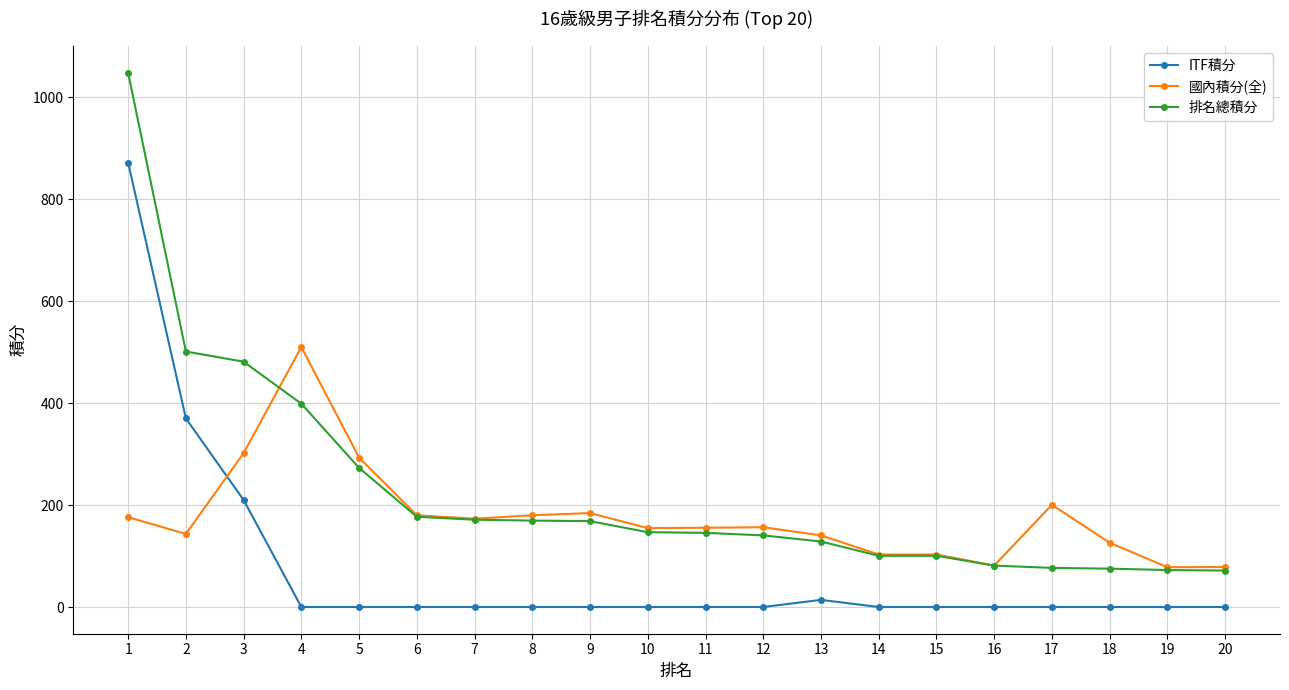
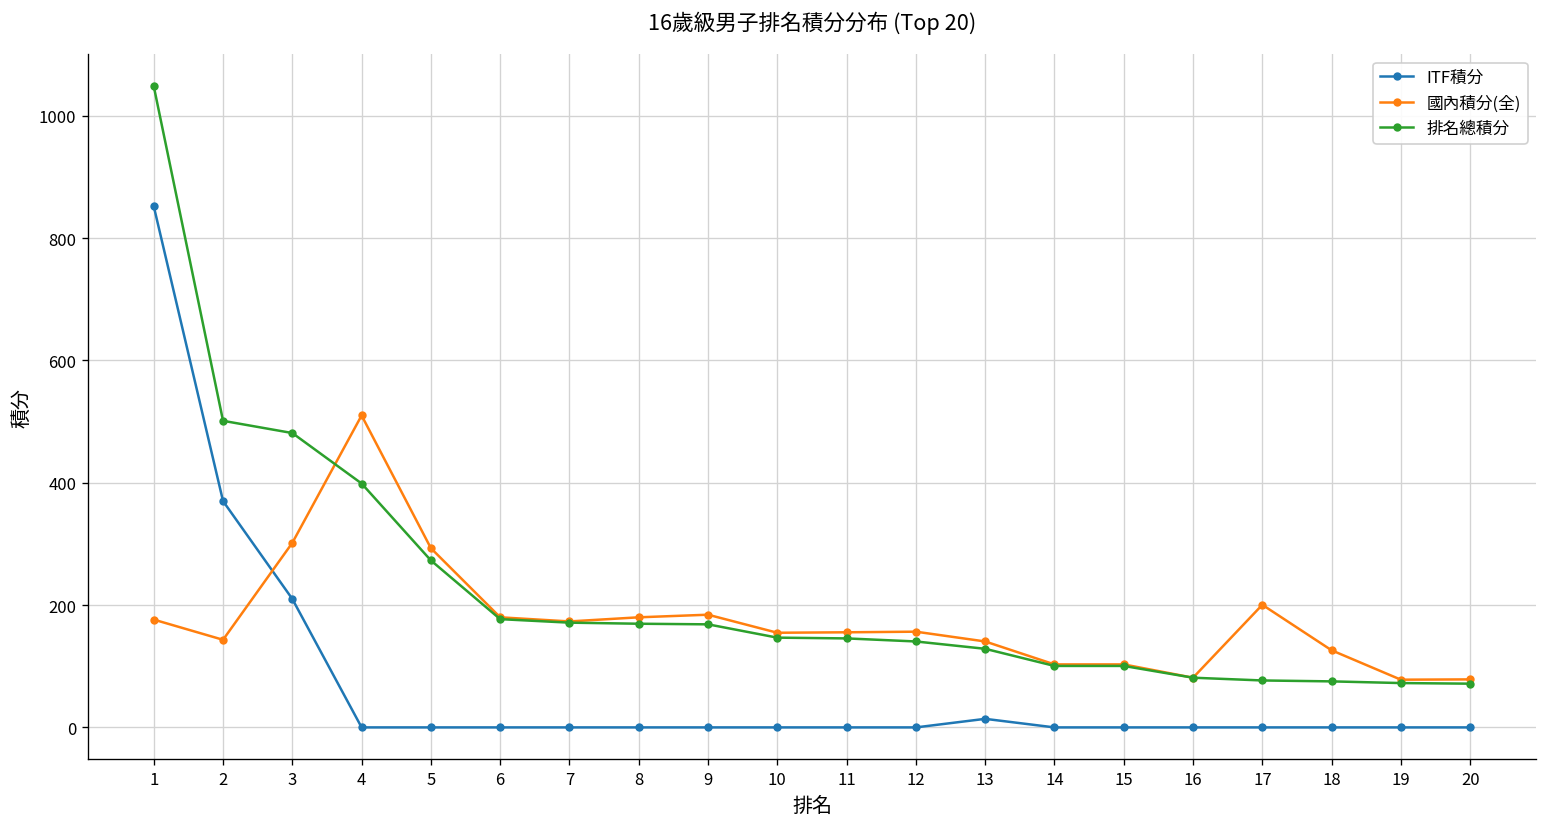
ITF積分, 1: 870 -> 850
